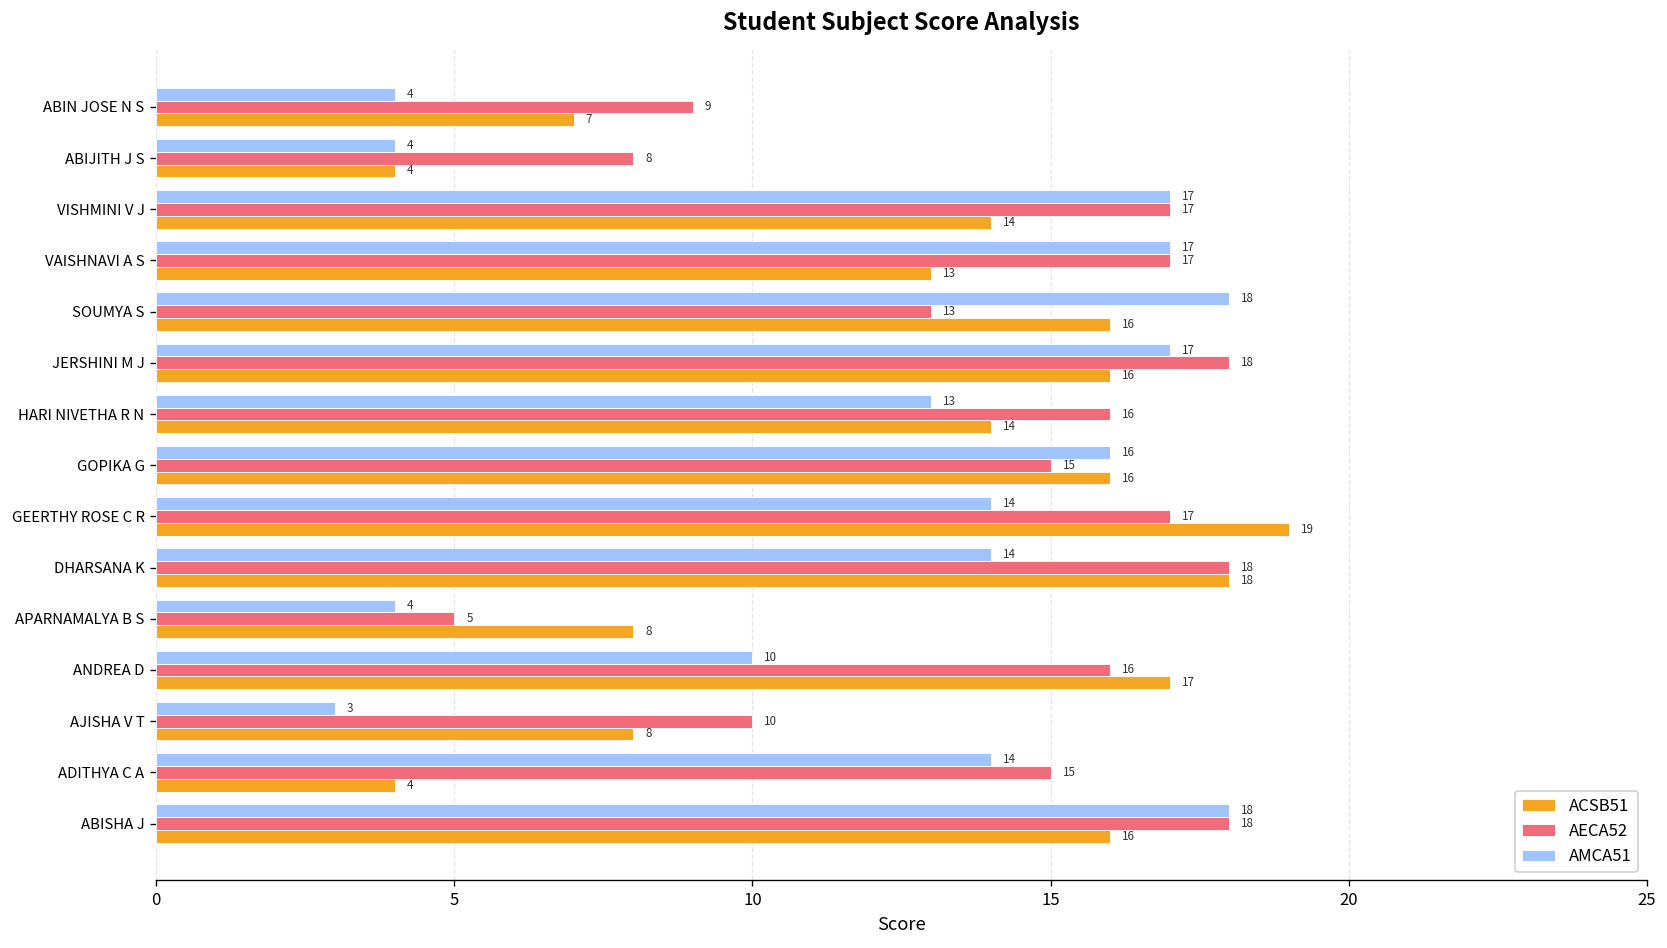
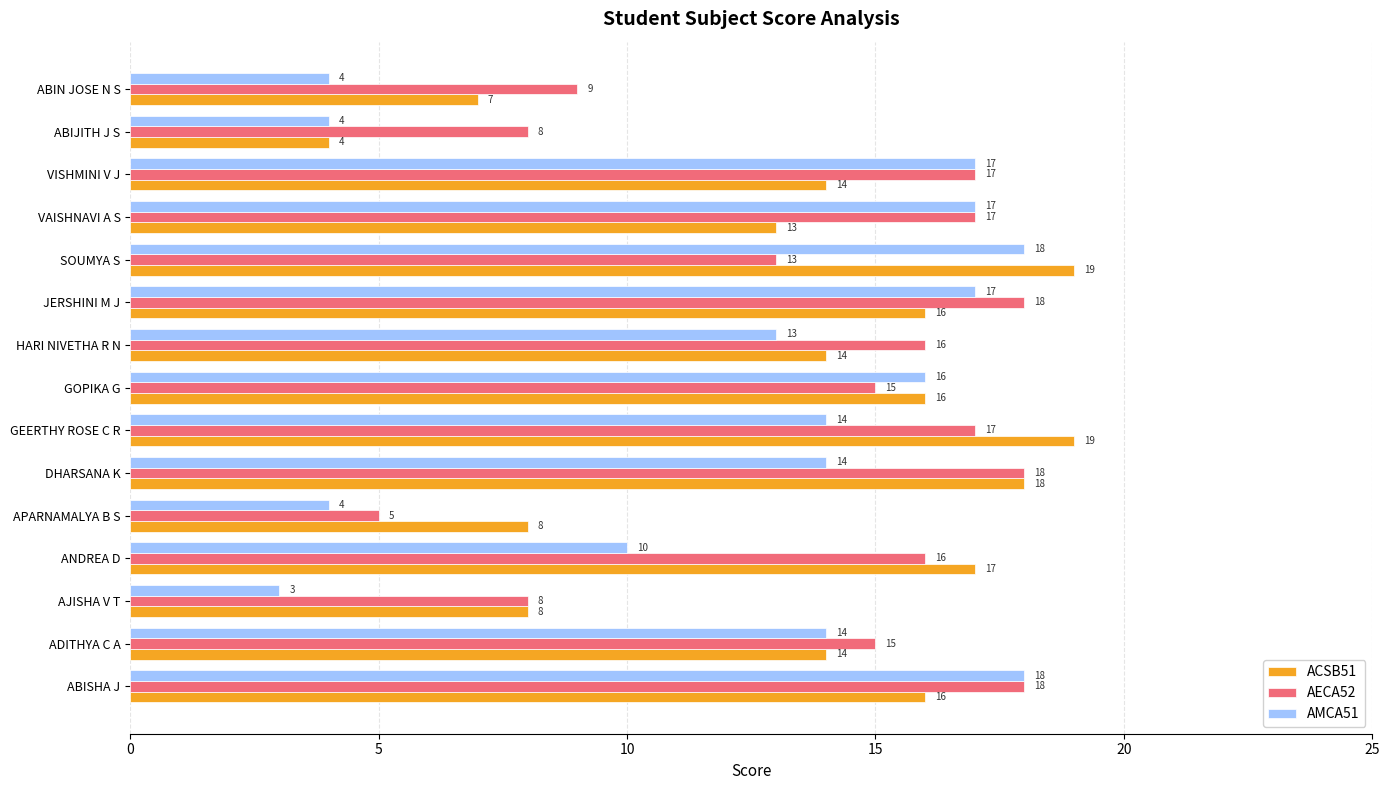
ACSB51, SOUMYA S: 16 -> 19
AECA52, AJISHA V T: 10 -> 8
ACSB51, ADITHYA C A: 4 -> 14
